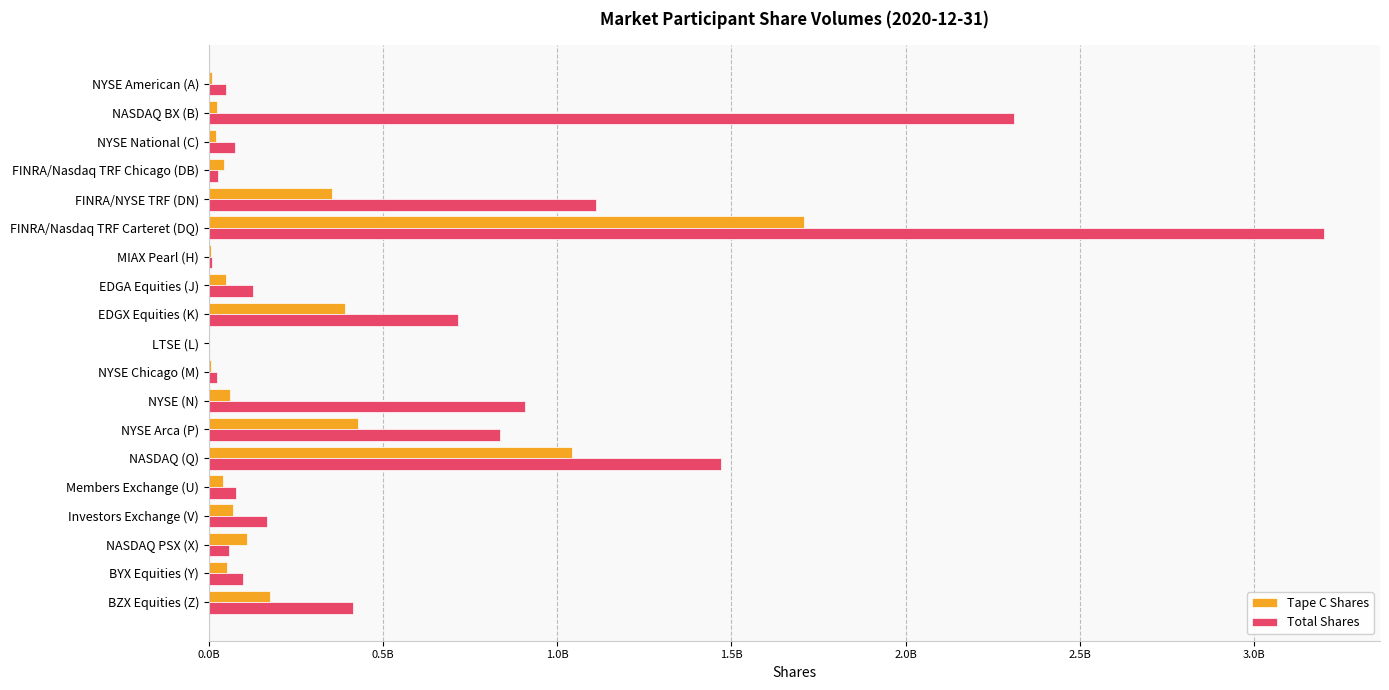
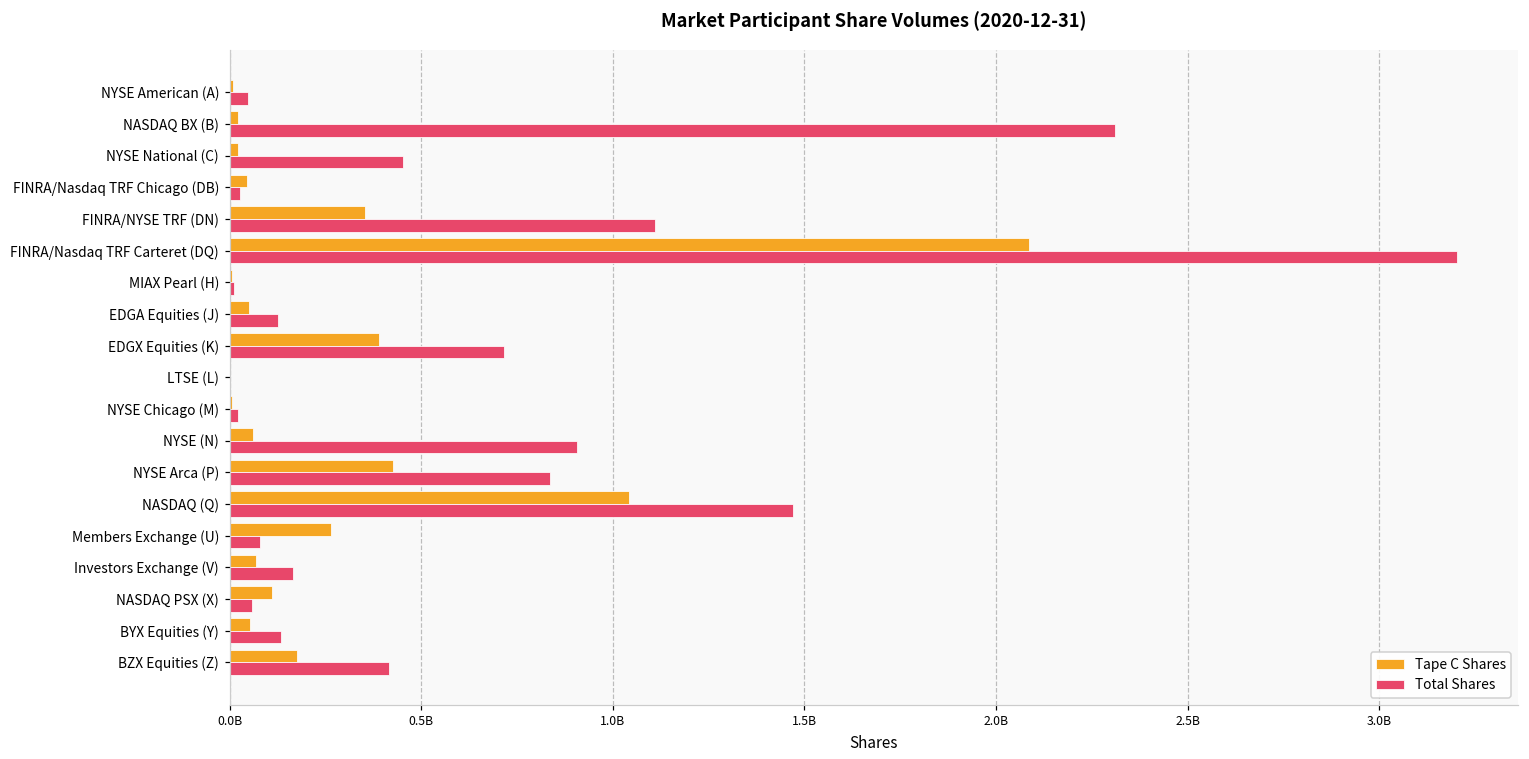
Total Shares, NYSE National (C): 80000000 -> 450000000
Tape C Shares, FINRA/Nasdaq TRF Carteret (DQ): 1710000000 -> 2090000000
Tape C Shares, Members Exchange (U): 40000000 -> 260000000
Total Shares, BYX Equities (Y): 100000000 -> 130000000
